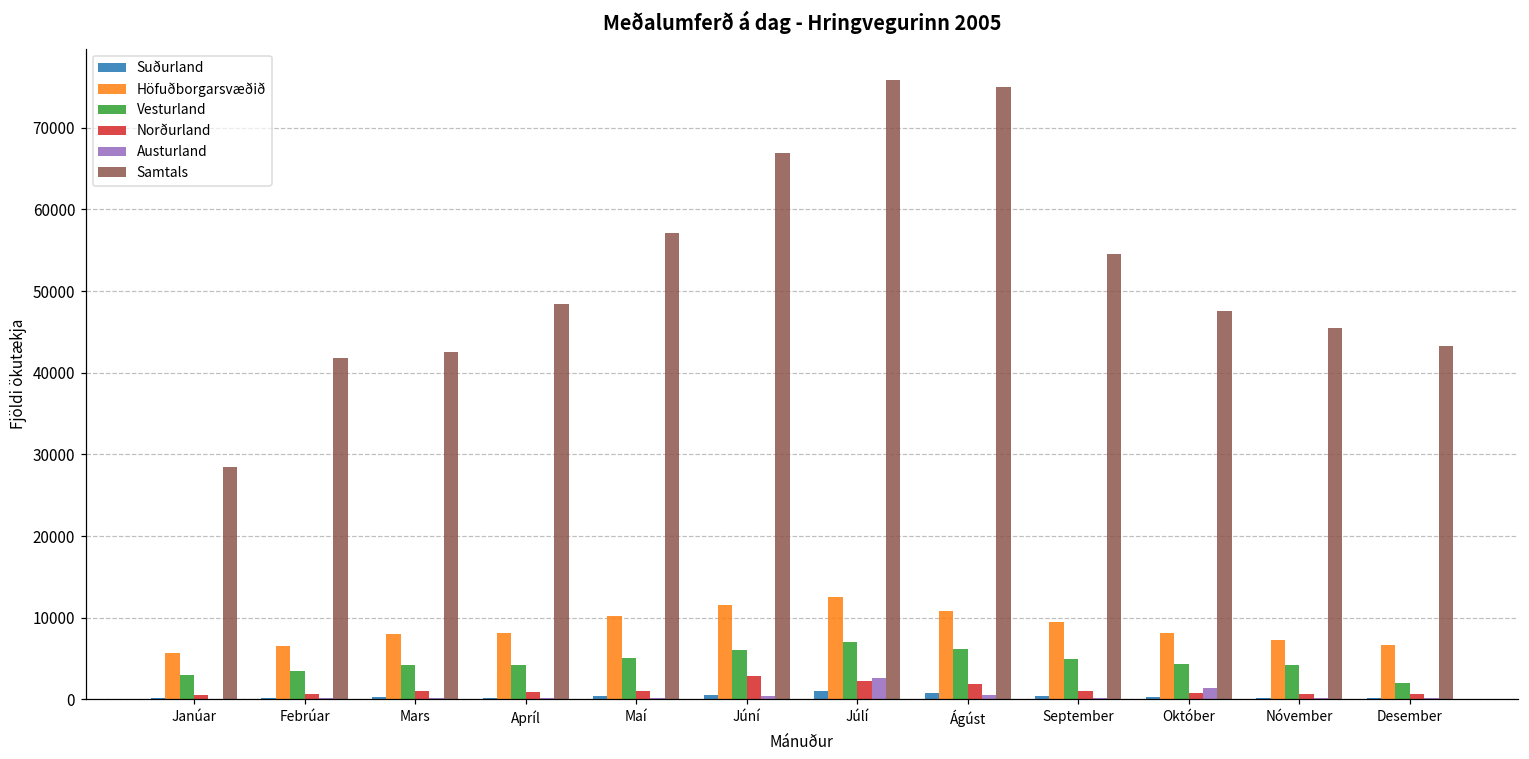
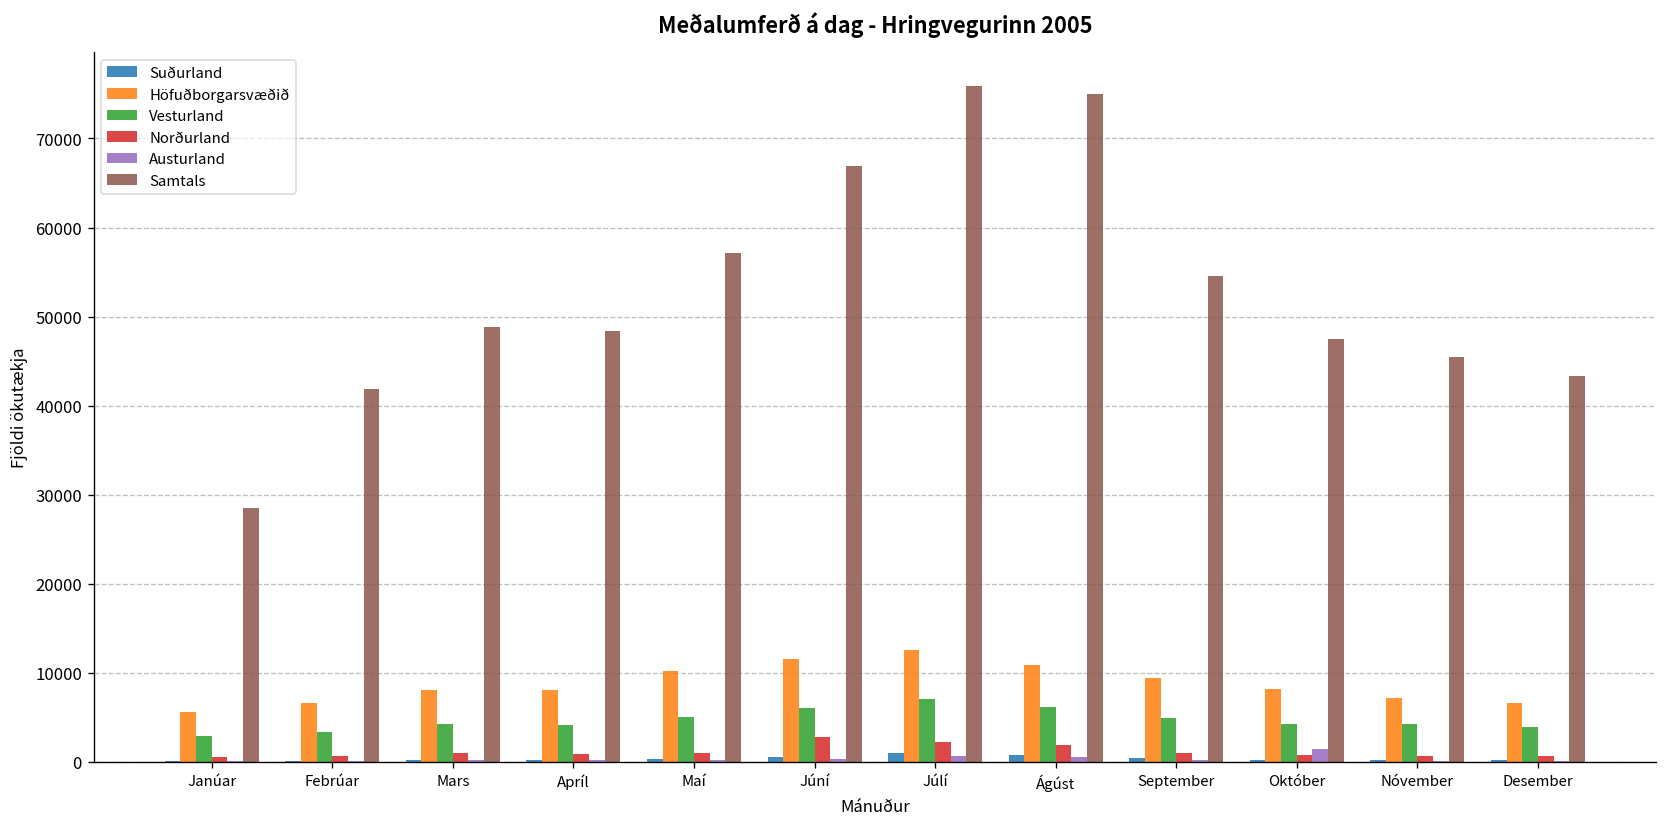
Samtals, Mars: 43000 -> 49000
Austurland, Júlí: 3000 -> 1000
Vesturland, Desember: 2000 -> 4000
